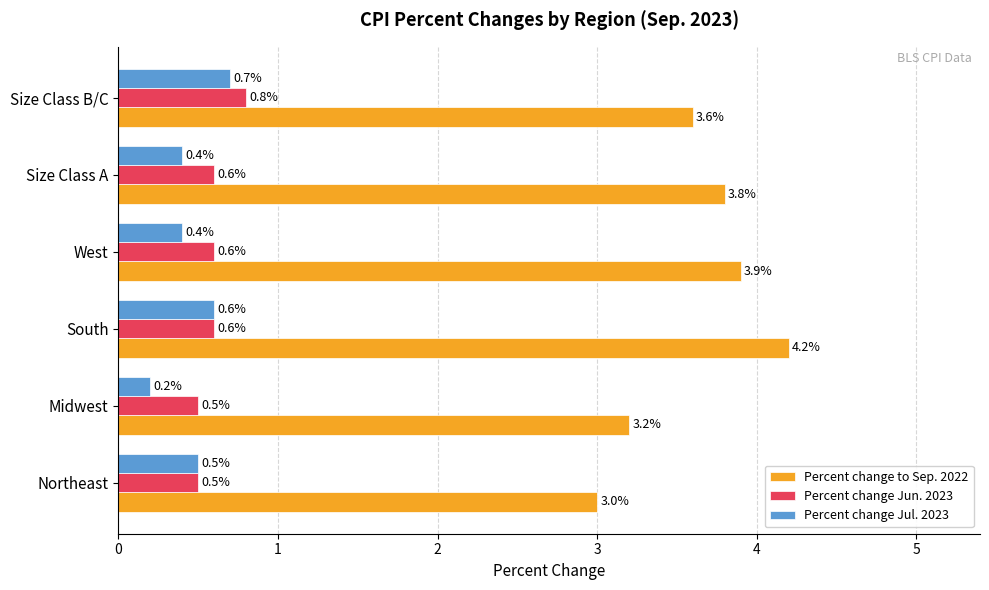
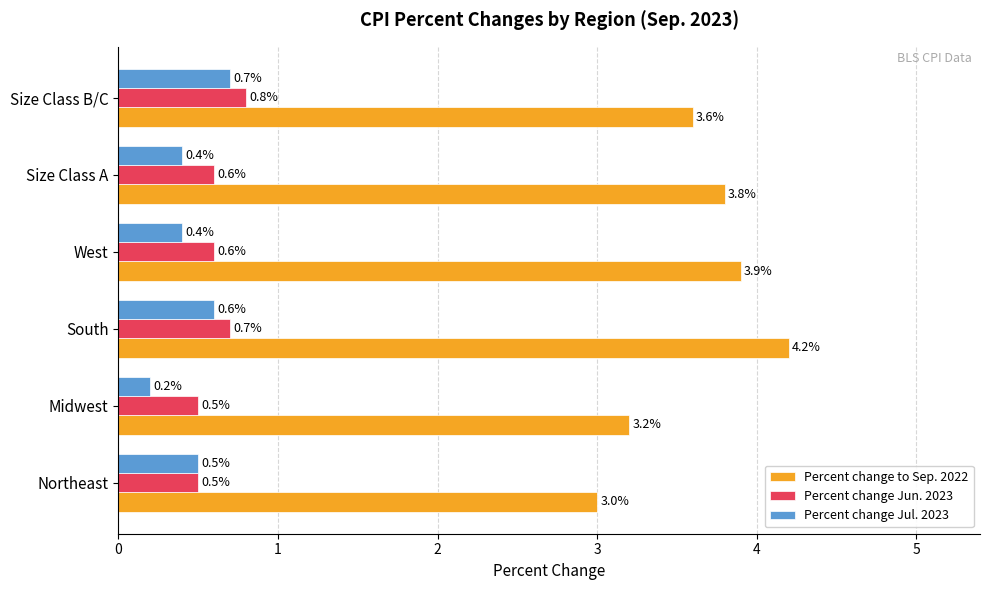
Percent change Jun. 2023, South: 0.6% -> 0.7%
